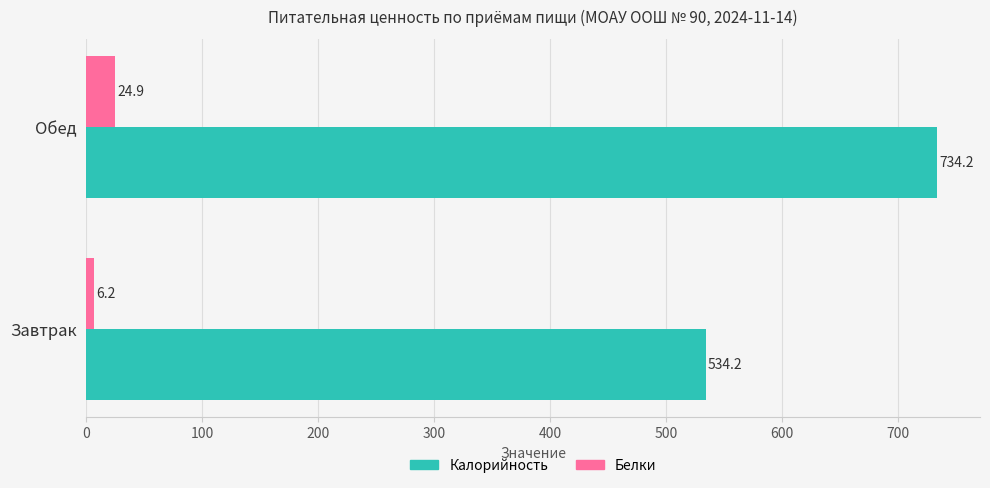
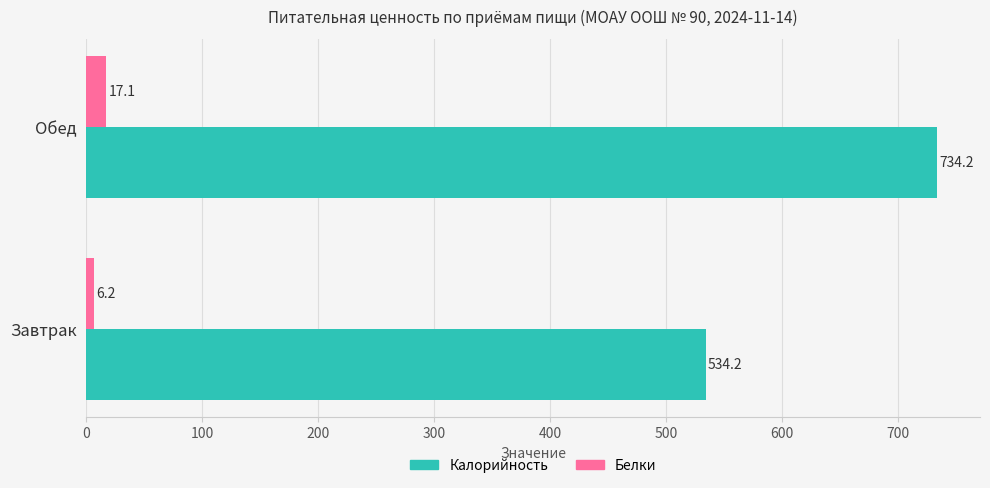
Белки, Обед: 24.9 -> 17.1
